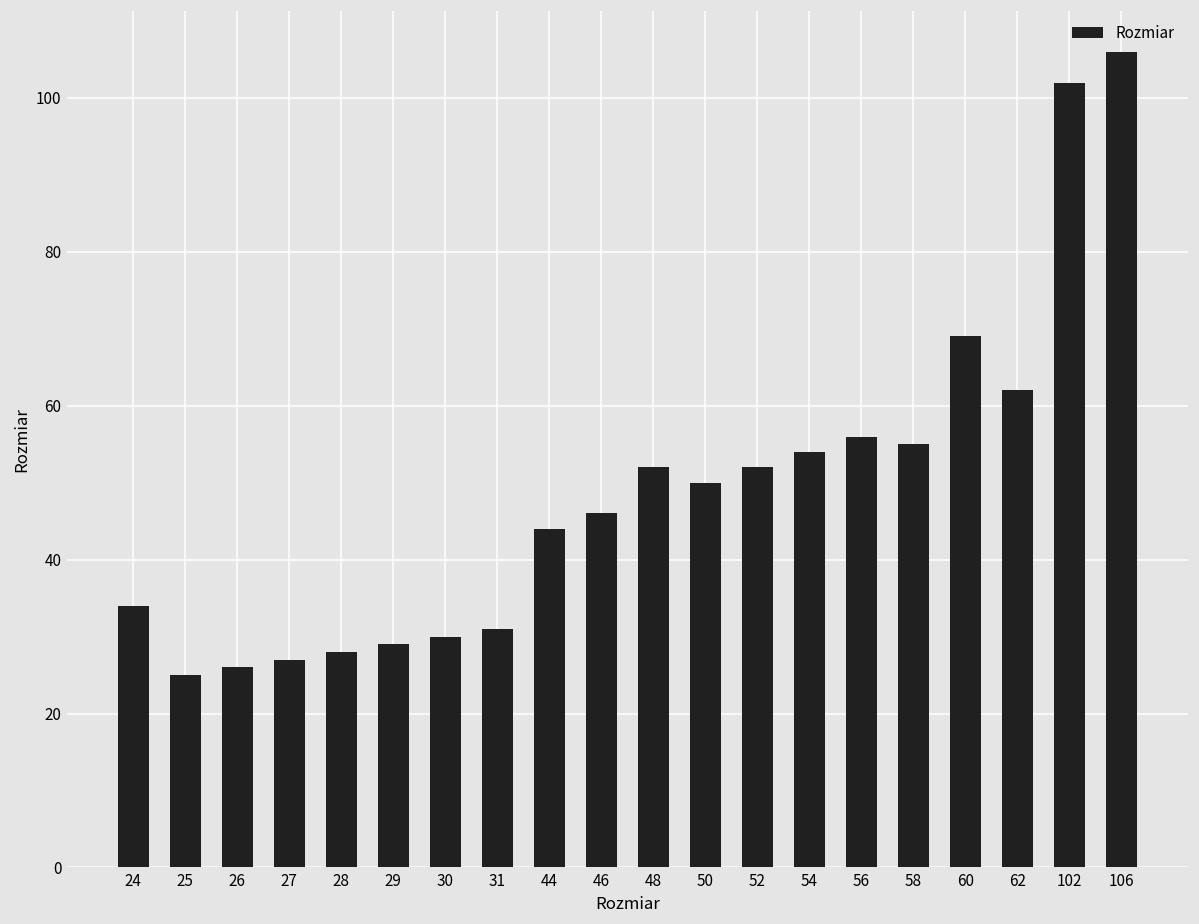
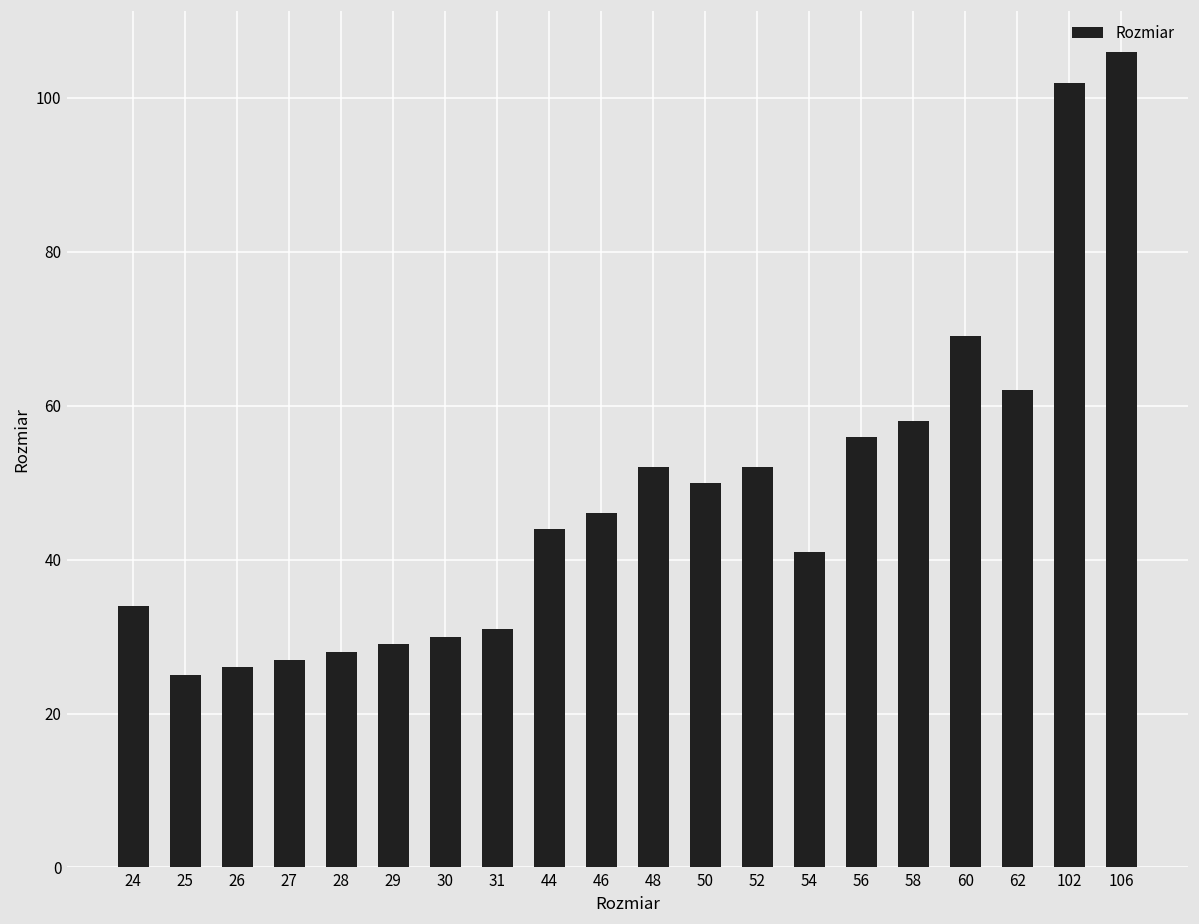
54: 54 -> 41
58: 55 -> 58
